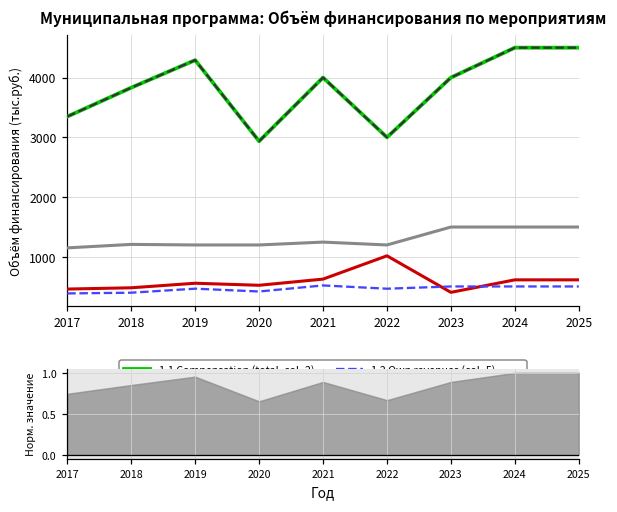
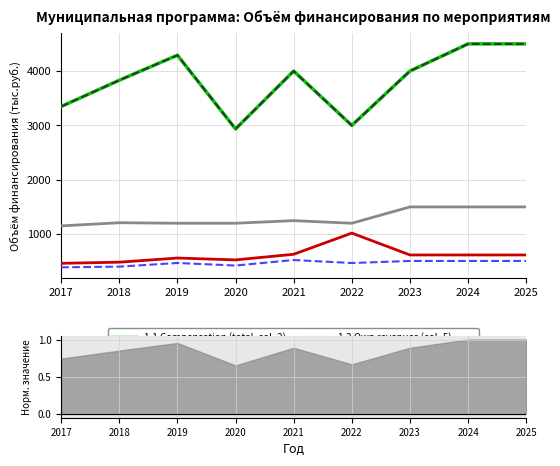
Муниципальная программа: Объём финансирования по мероприятиям, 1.2 Equal access (total, col_2), 2023: 400 -> 600
